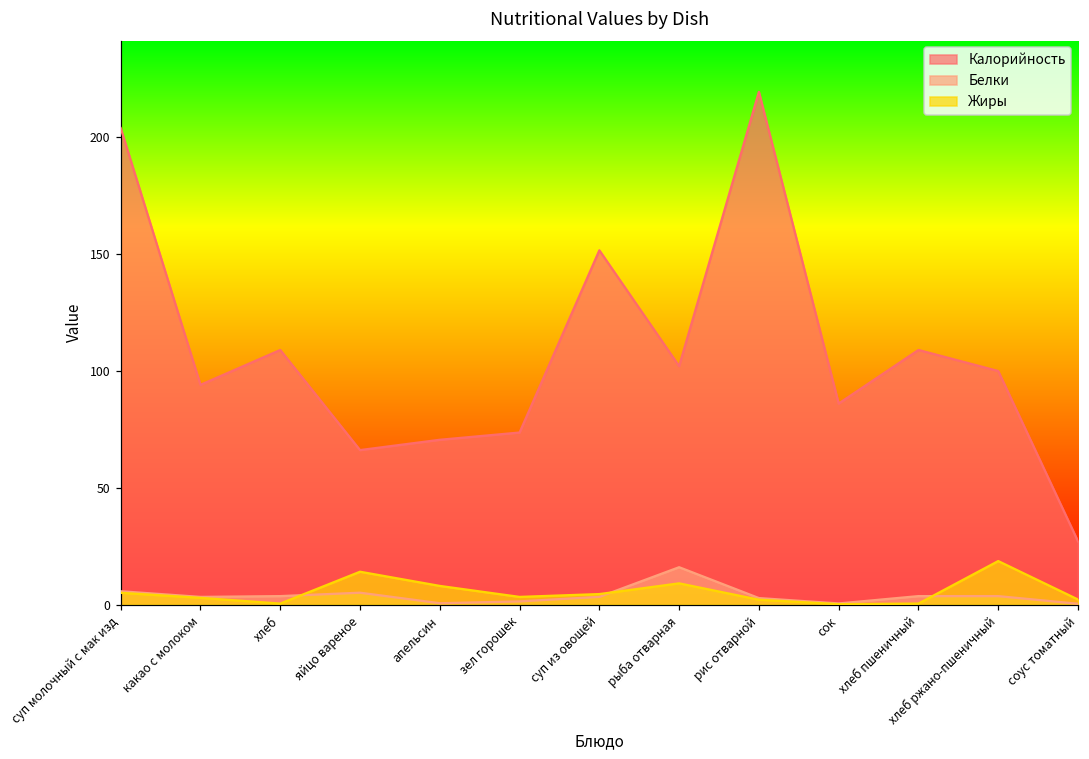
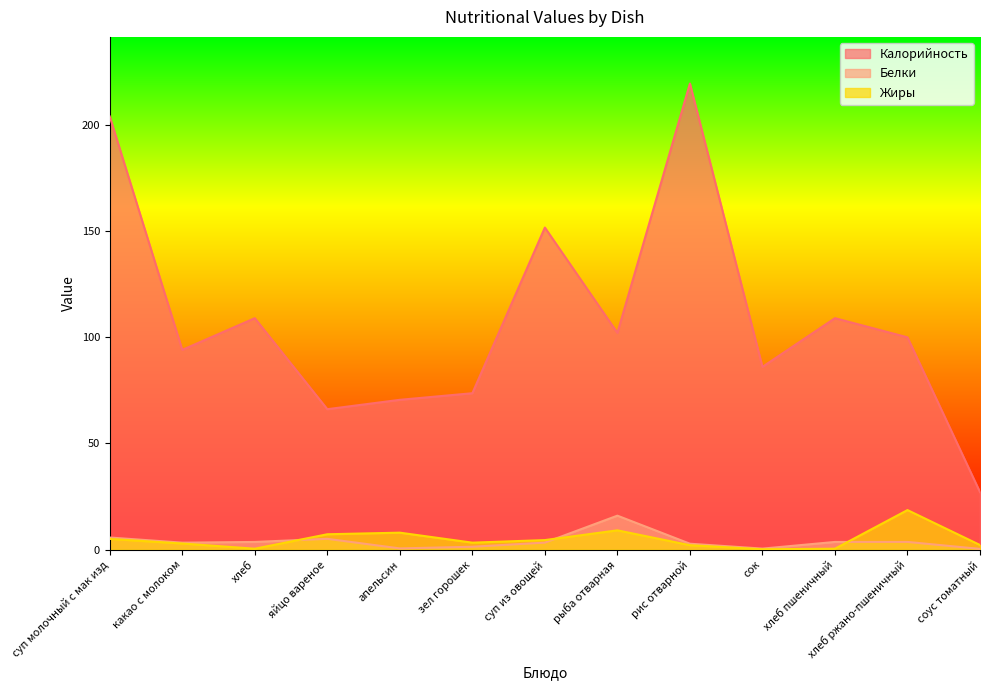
Жиры, яйцо вареное: 14 -> 7
